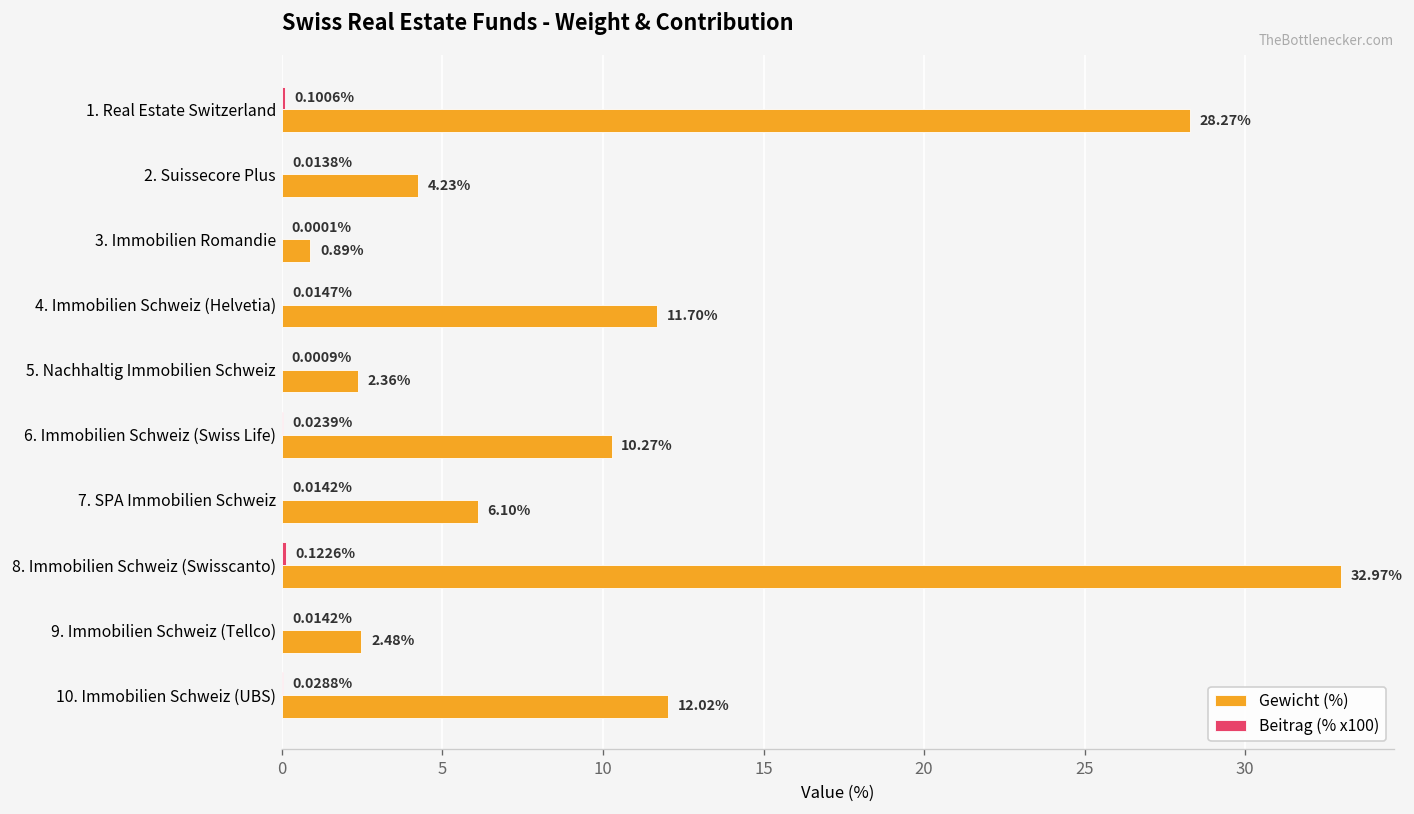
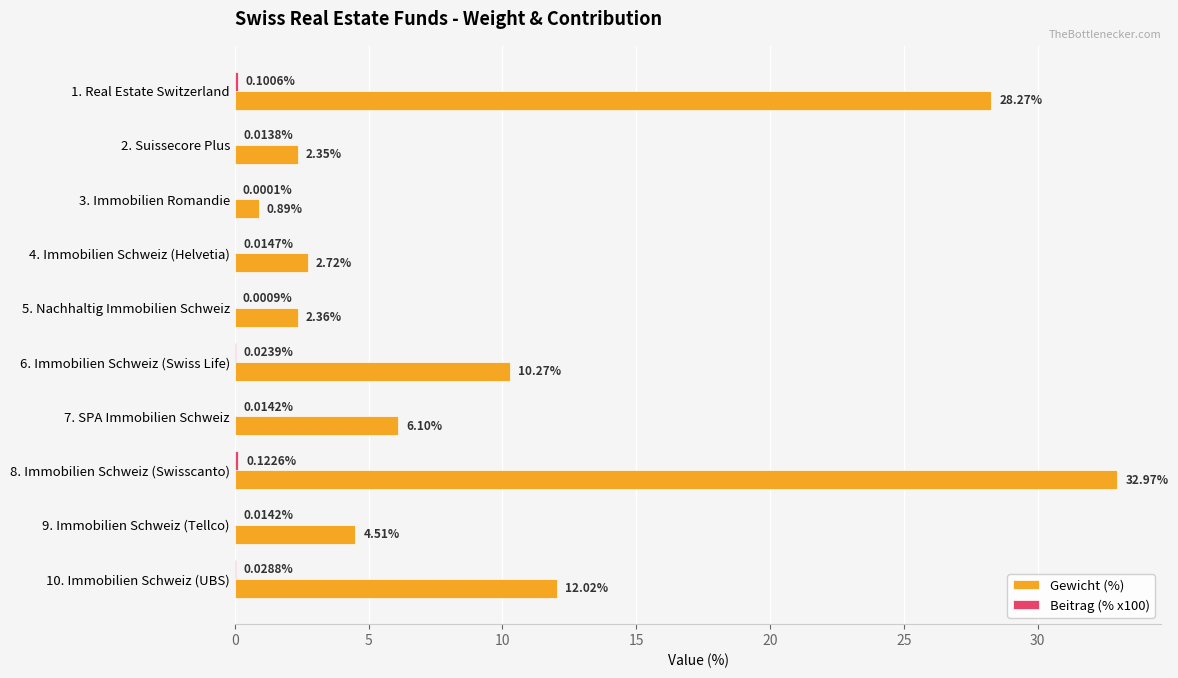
Gewicht (%), 2. Suissecore Plus: 4.23% -> 2.35%
Gewicht (%), 4. Immobilien Schweiz (Helvetia): 11.70% -> 2.72%
Gewicht (%), 9. Immobilien Schweiz (Tellco): 2.48% -> 4.51%
